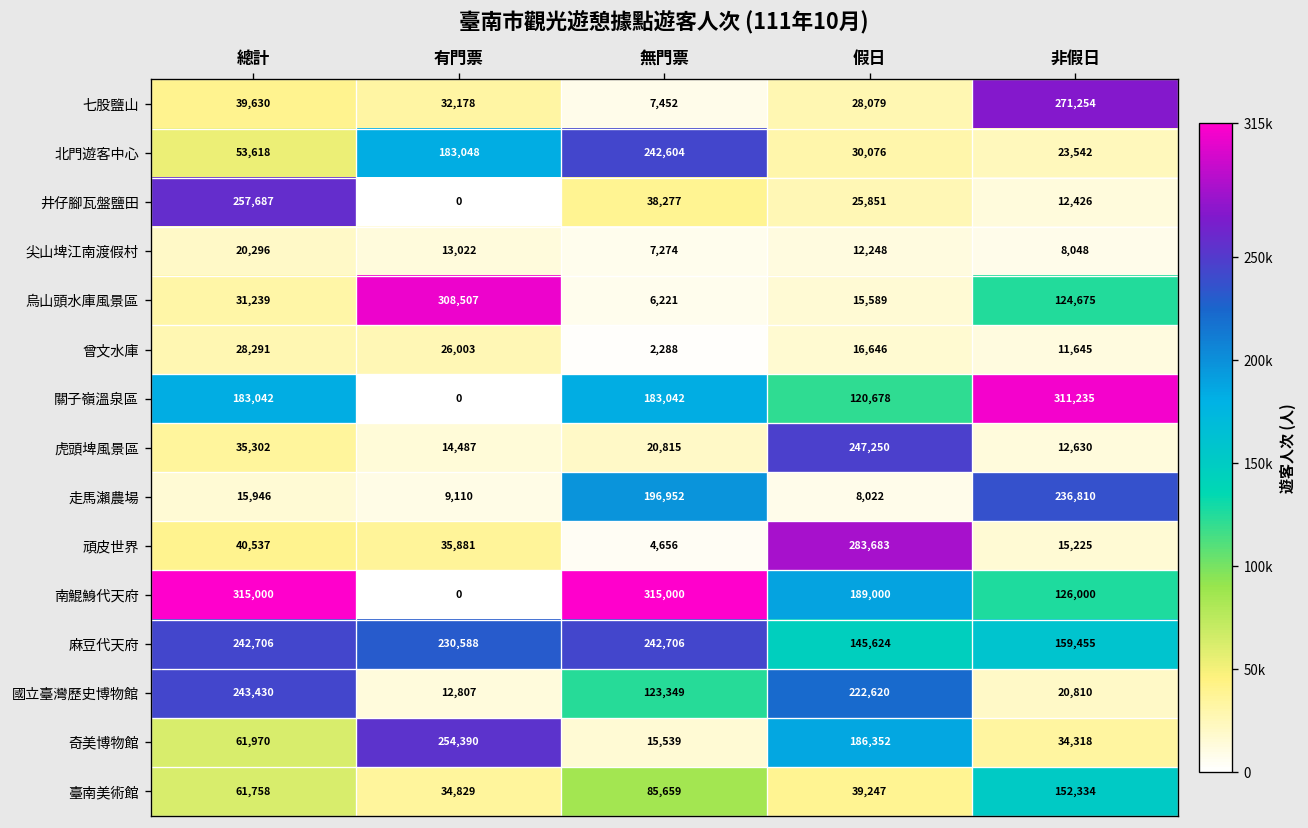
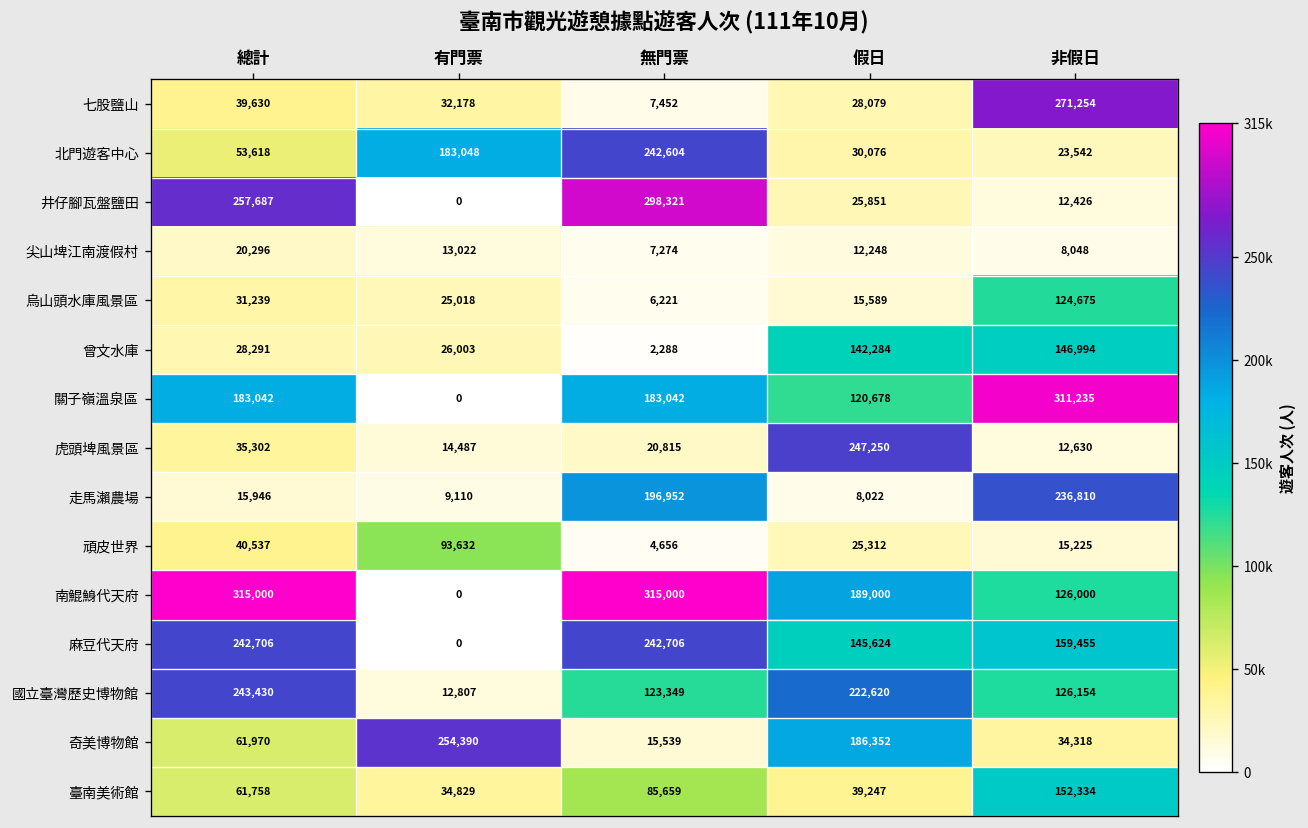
井仔腳瓦盤鹽田, 無門票: 38,277 -> 298,321
烏山頭水庫風景區, 有門票: 308,507 -> 25,018
曾文水庫, 假日: 16,646 -> 142,284
曾文水庫, 非假日: 11,645 -> 146,994
頑皮世界, 有門票: 35,881 -> 93,632
頑皮世界, 假日: 283,683 -> 25,312
麻豆代天府, 有門票: 230,588 -> 0
國立臺灣歷史博物館, 非假日: 20,810 -> 126,154
